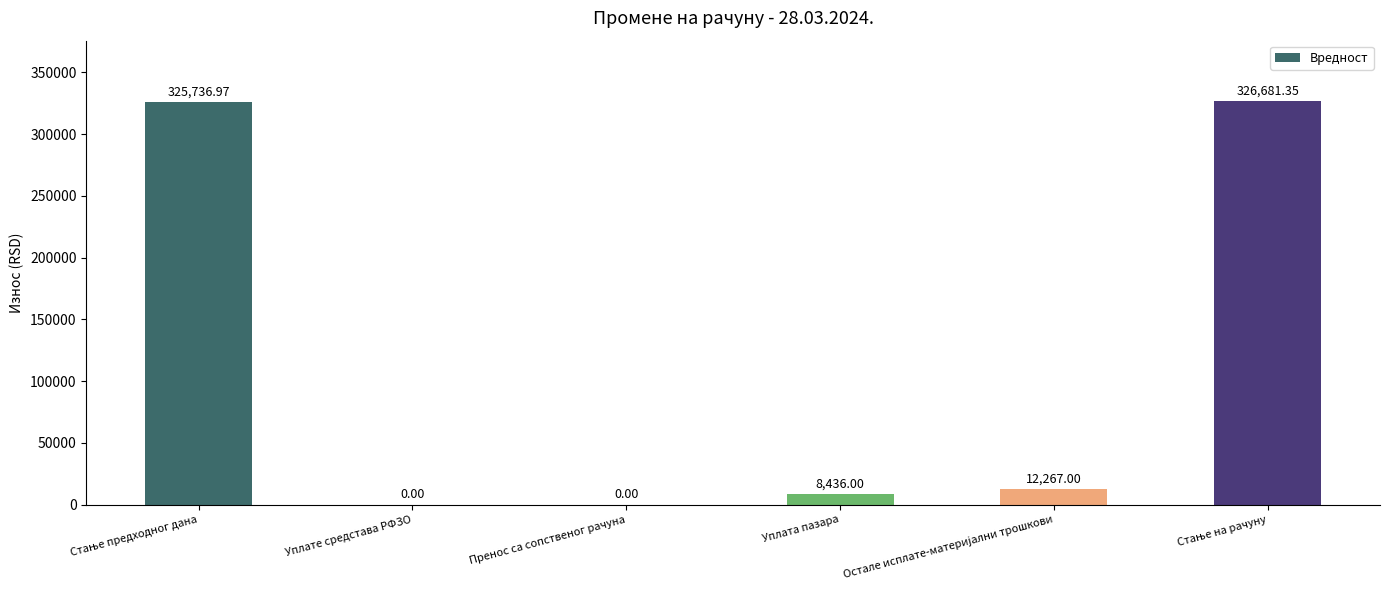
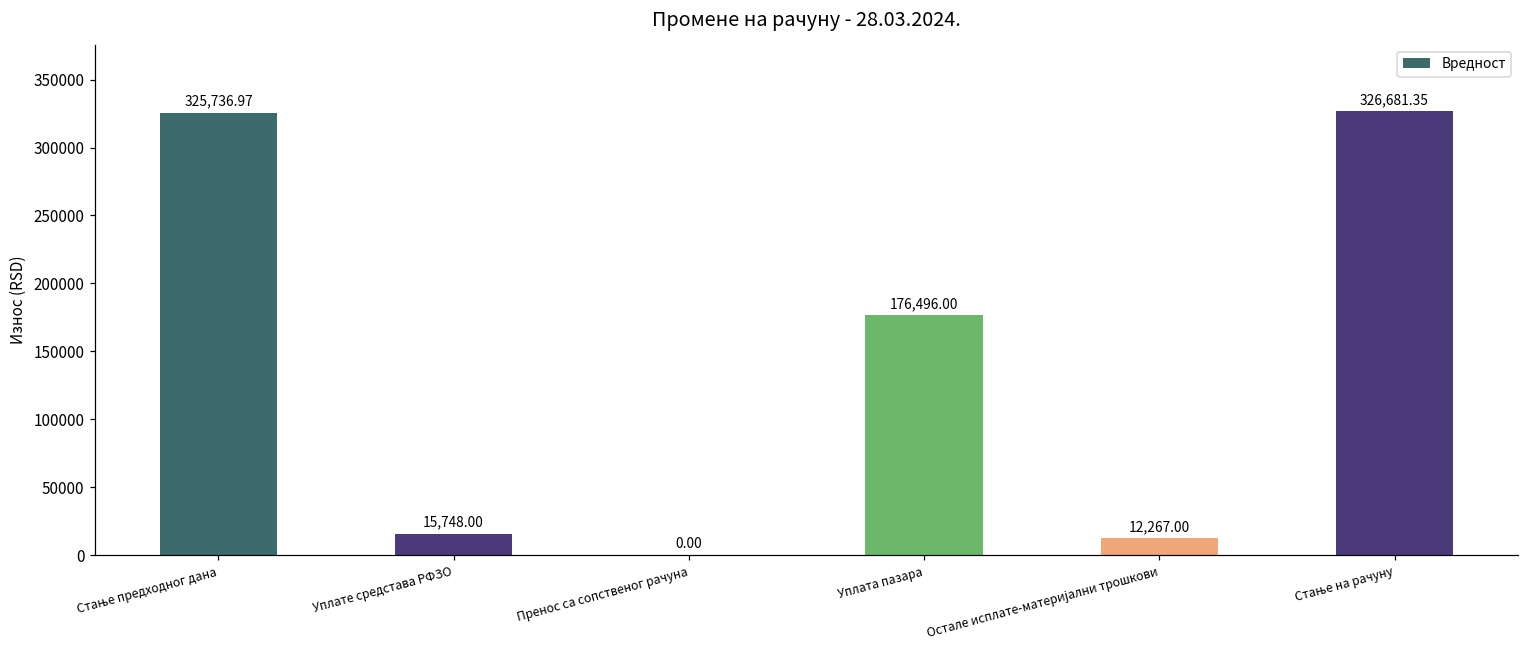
Уплате средстава РФЗО: 0.00 -> 15,748.00
Уплата пазара: 8,436.00 -> 176,496.00
